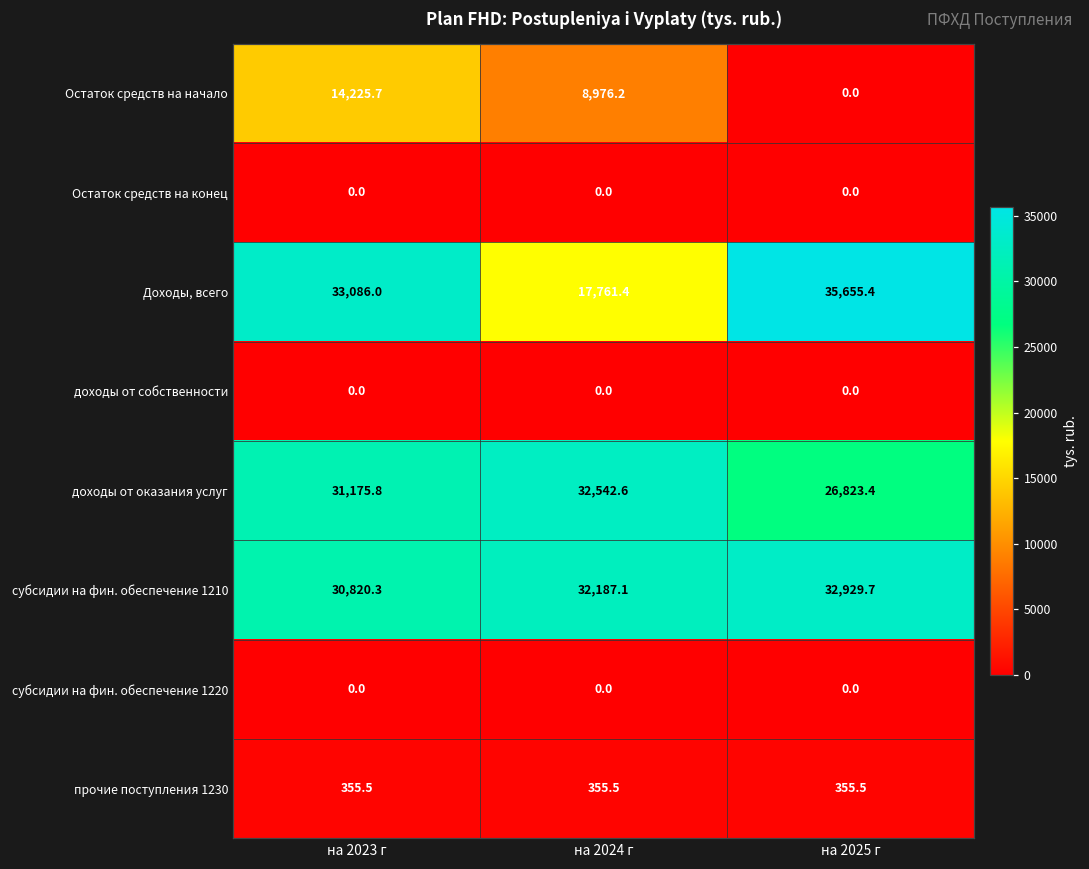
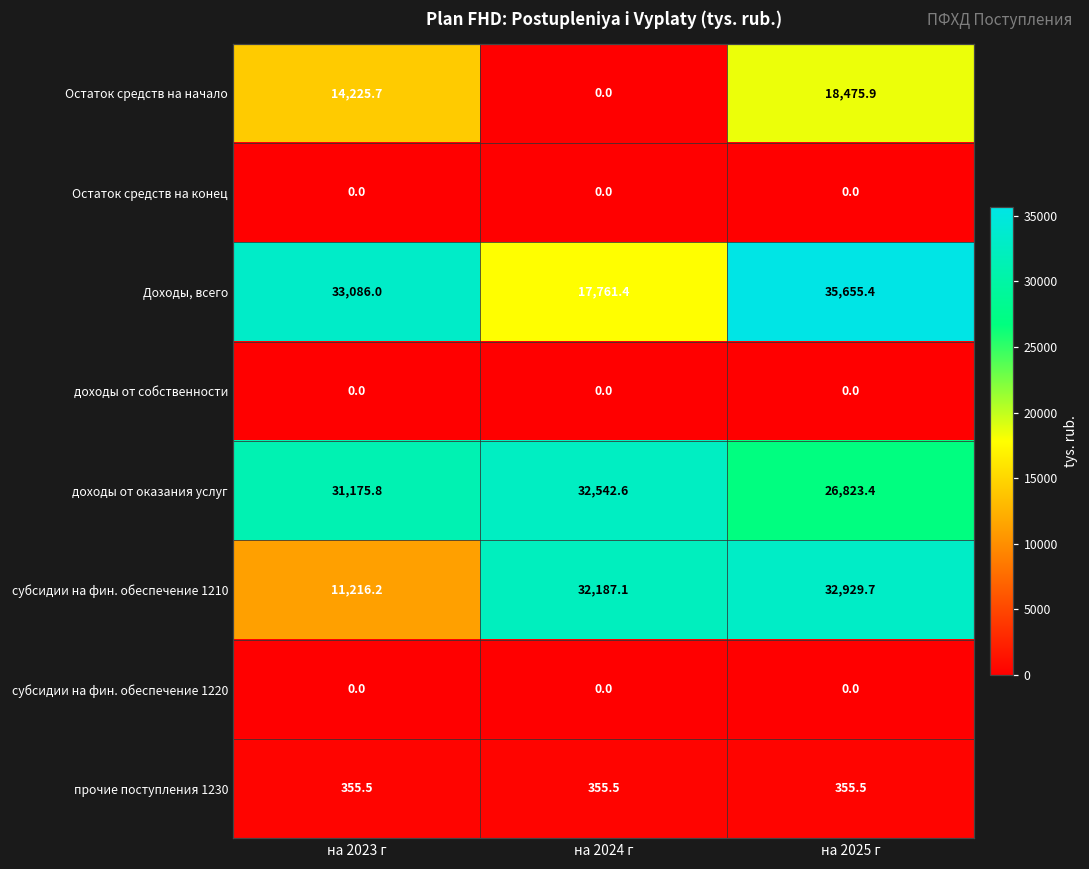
Остаток средств на начало, на 2024 г: 8,976.2 -> 0.0
Остаток средств на начало, на 2025 г: 0.0 -> 18,475.9
субсидии на фин. обеспечение 1210, на 2023 г: 30,820.3 -> 11,216.2
